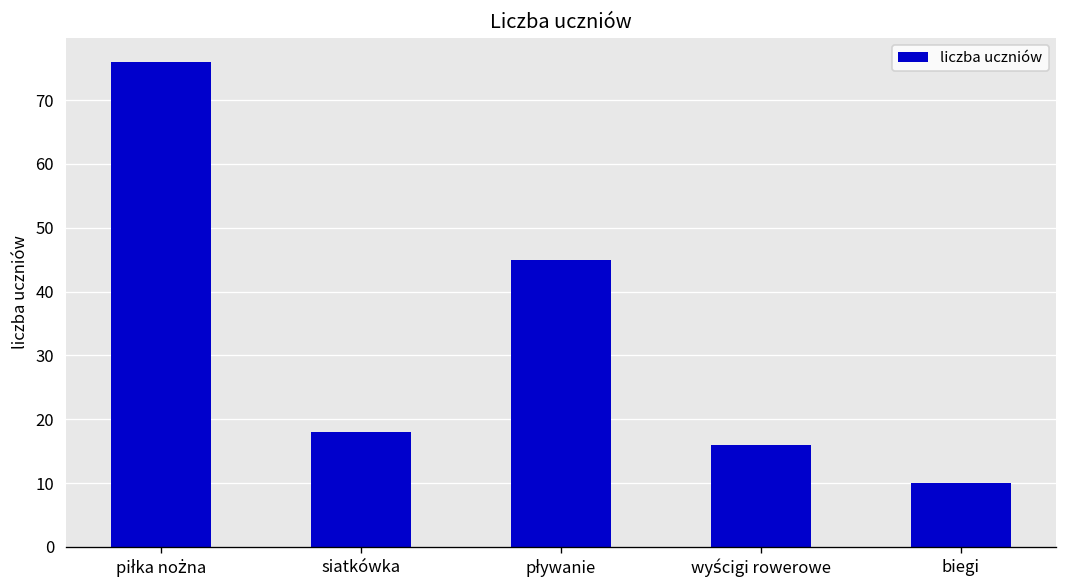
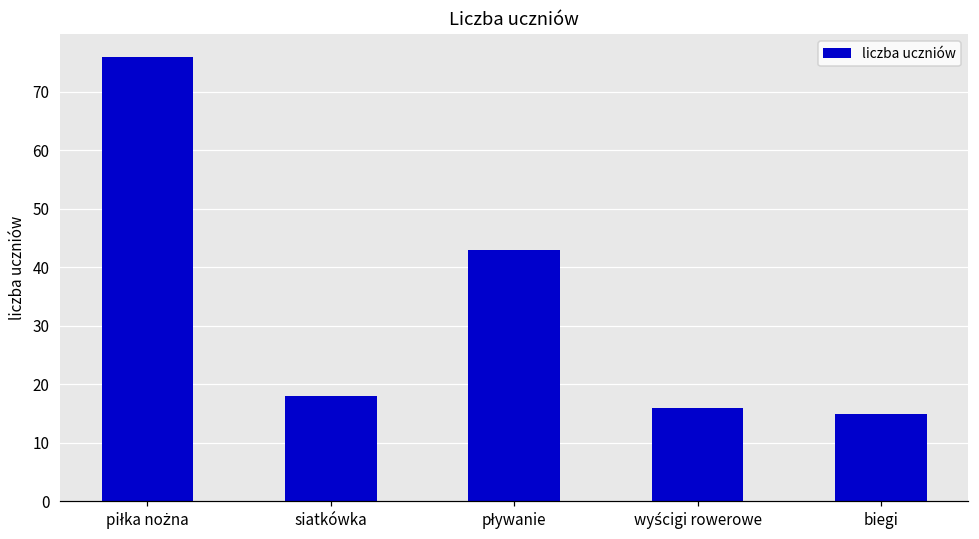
pływanie: 45 -> 43
biegi: 10 -> 15
